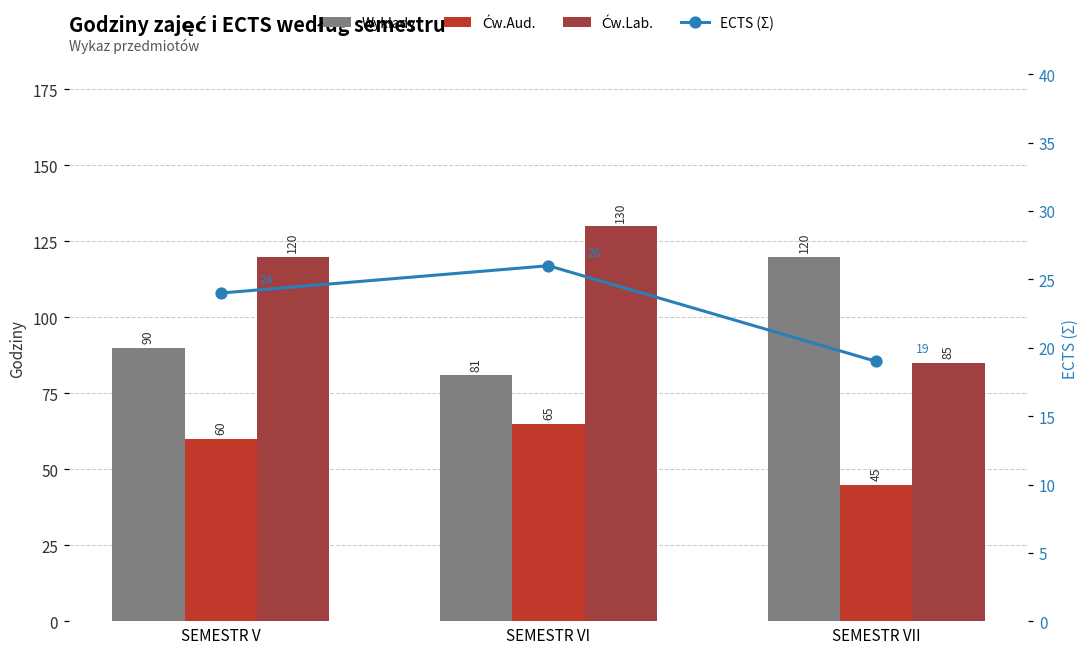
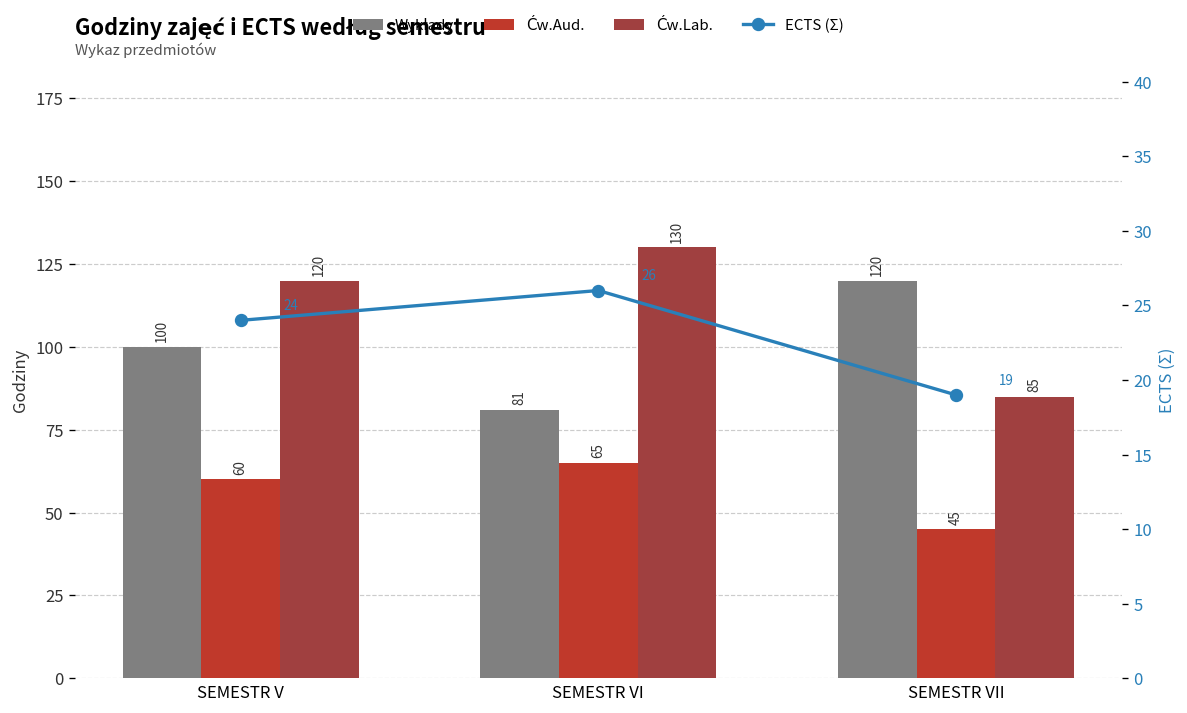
Wykłady, SEMESTR V: 90 -> 100
